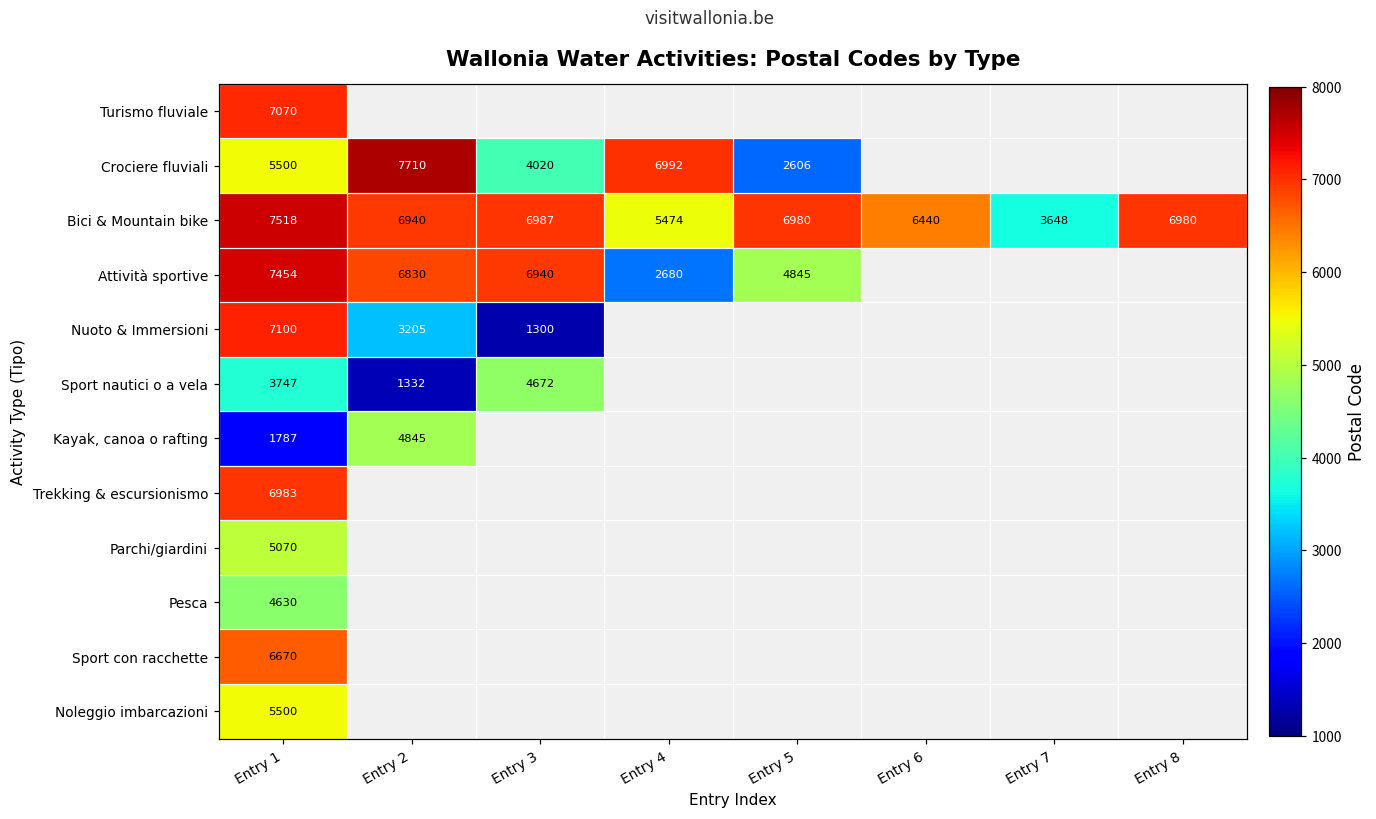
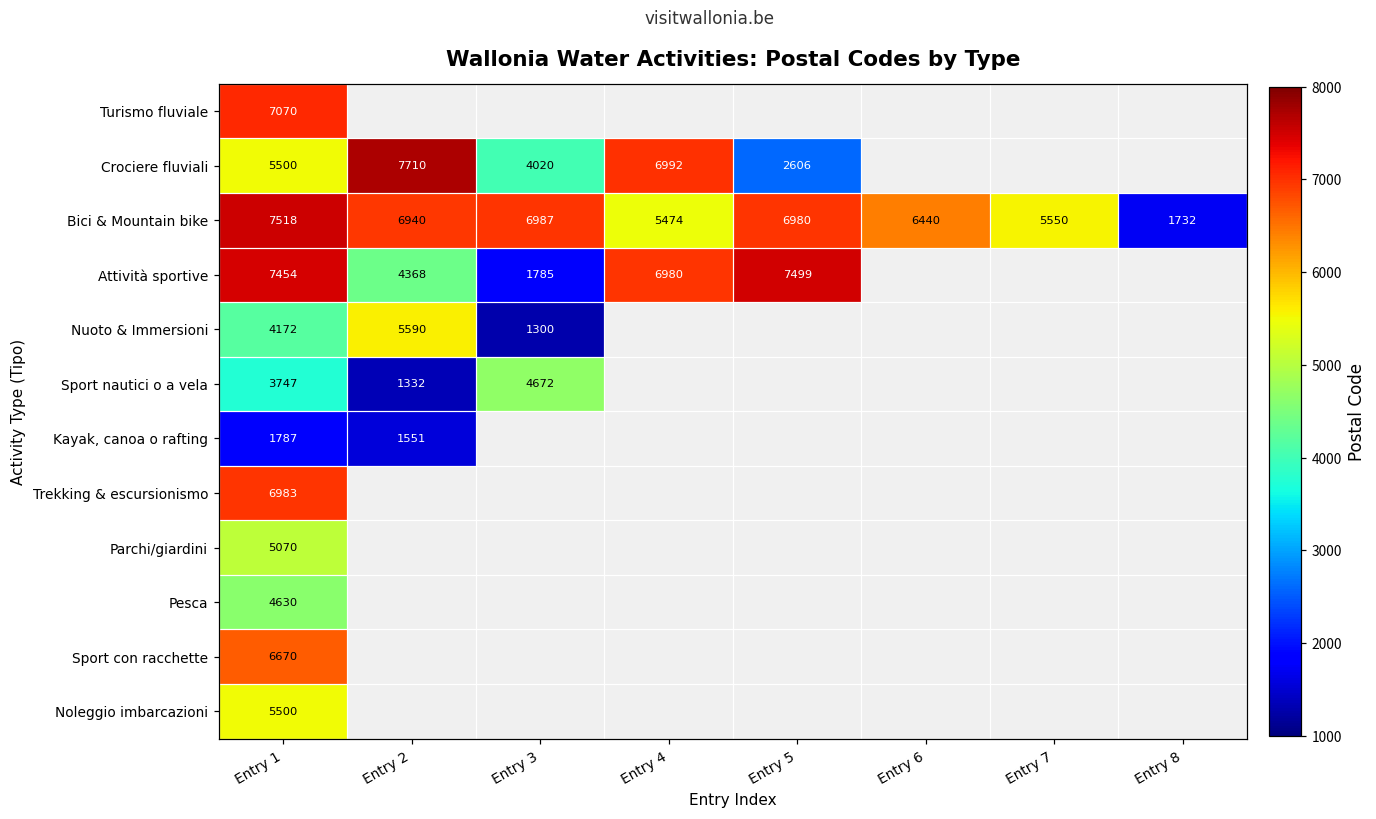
Bici & Mountain bike, Entry 7: 3648 -> 5550
Bici & Mountain bike, Entry 8: 6980 -> 1732
Attività sportive, Entry 2: 6830 -> 4368
Attività sportive, Entry 3: 6940 -> 1785
Attività sportive, Entry 4: 2680 -> 6980
Attività sportive, Entry 5: 4845 -> 7499
Nuoto & Immersioni, Entry 1: 7100 -> 4172
Nuoto & Immersioni, Entry 2: 3205 -> 5590
Kayak, canoa o rafting, Entry 2: 4845 -> 1551
